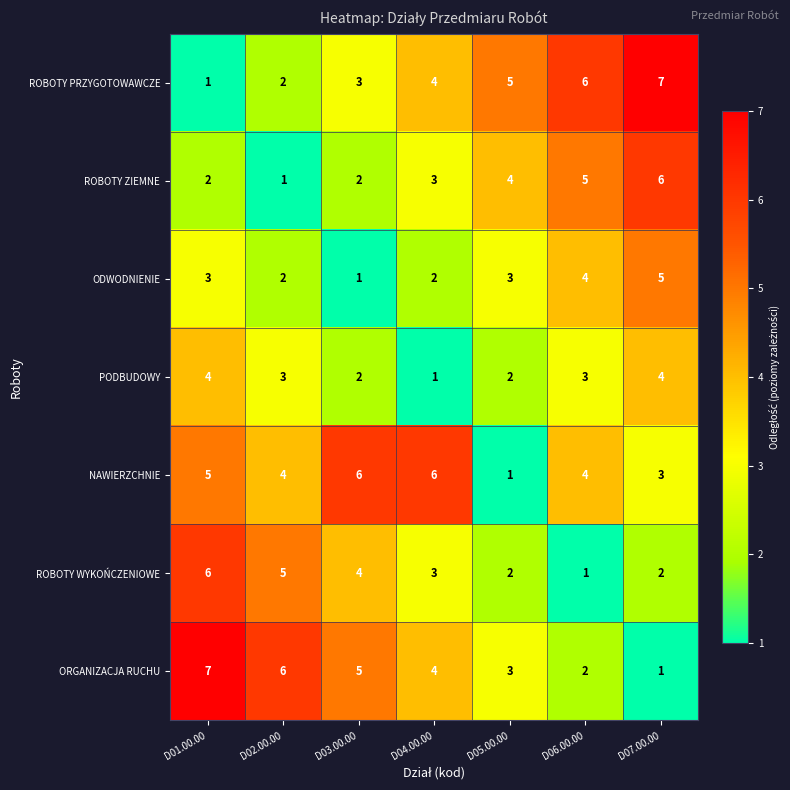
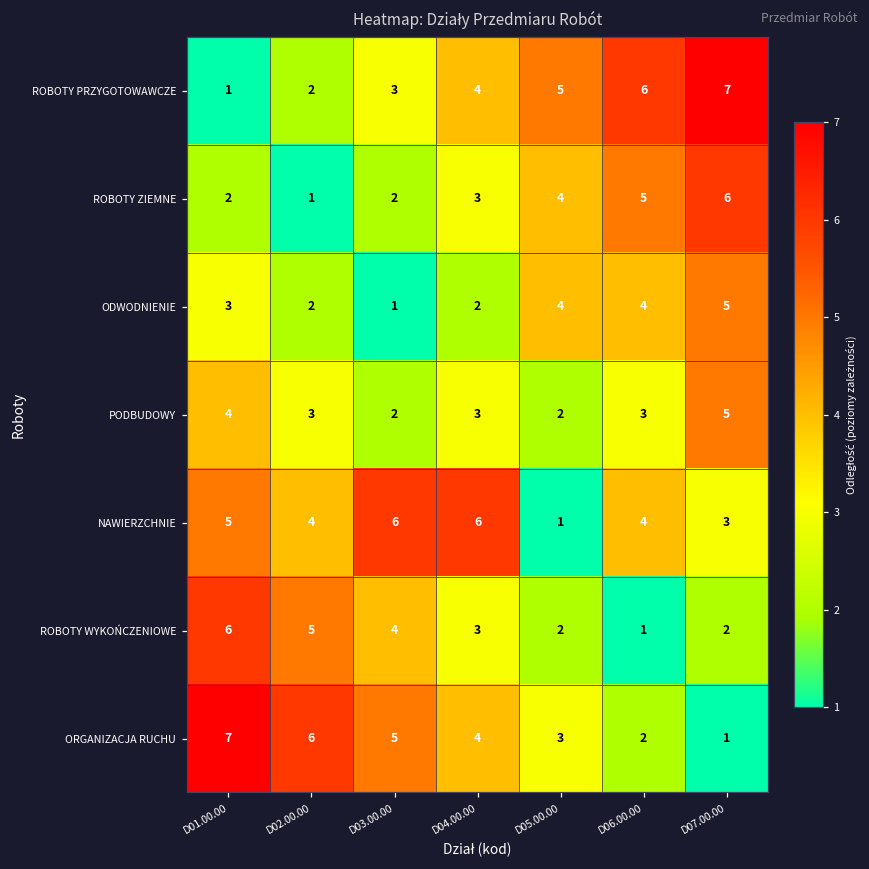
ODWODNIENIE, D05.00.00: 3 -> 4
PODBUDOWY, D04.00.00: 1 -> 3
PODBUDOWY, D07.00.00: 4 -> 5
